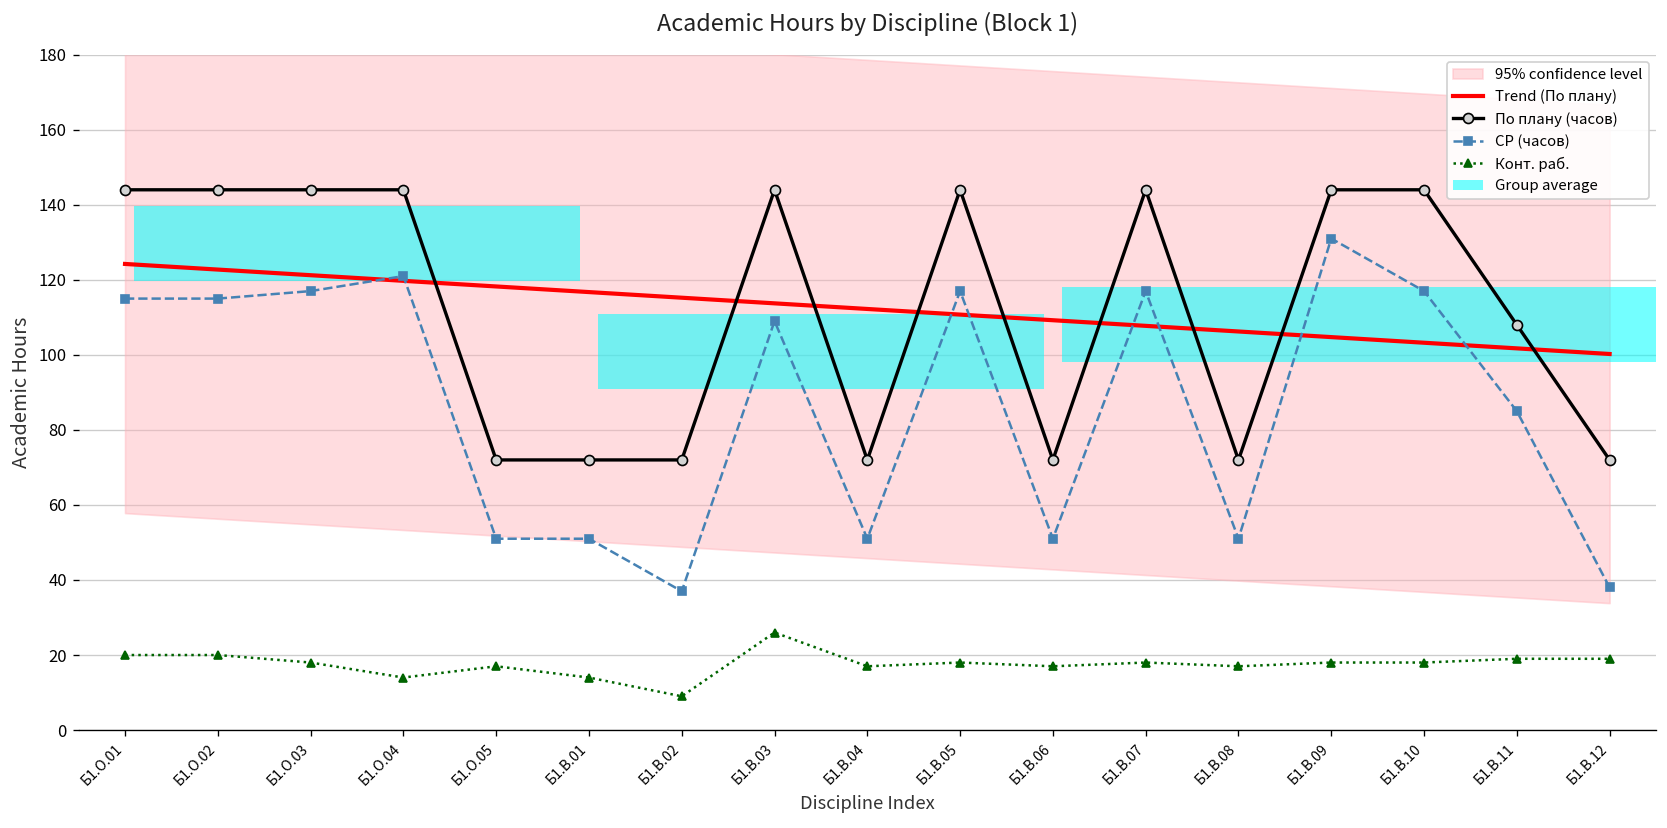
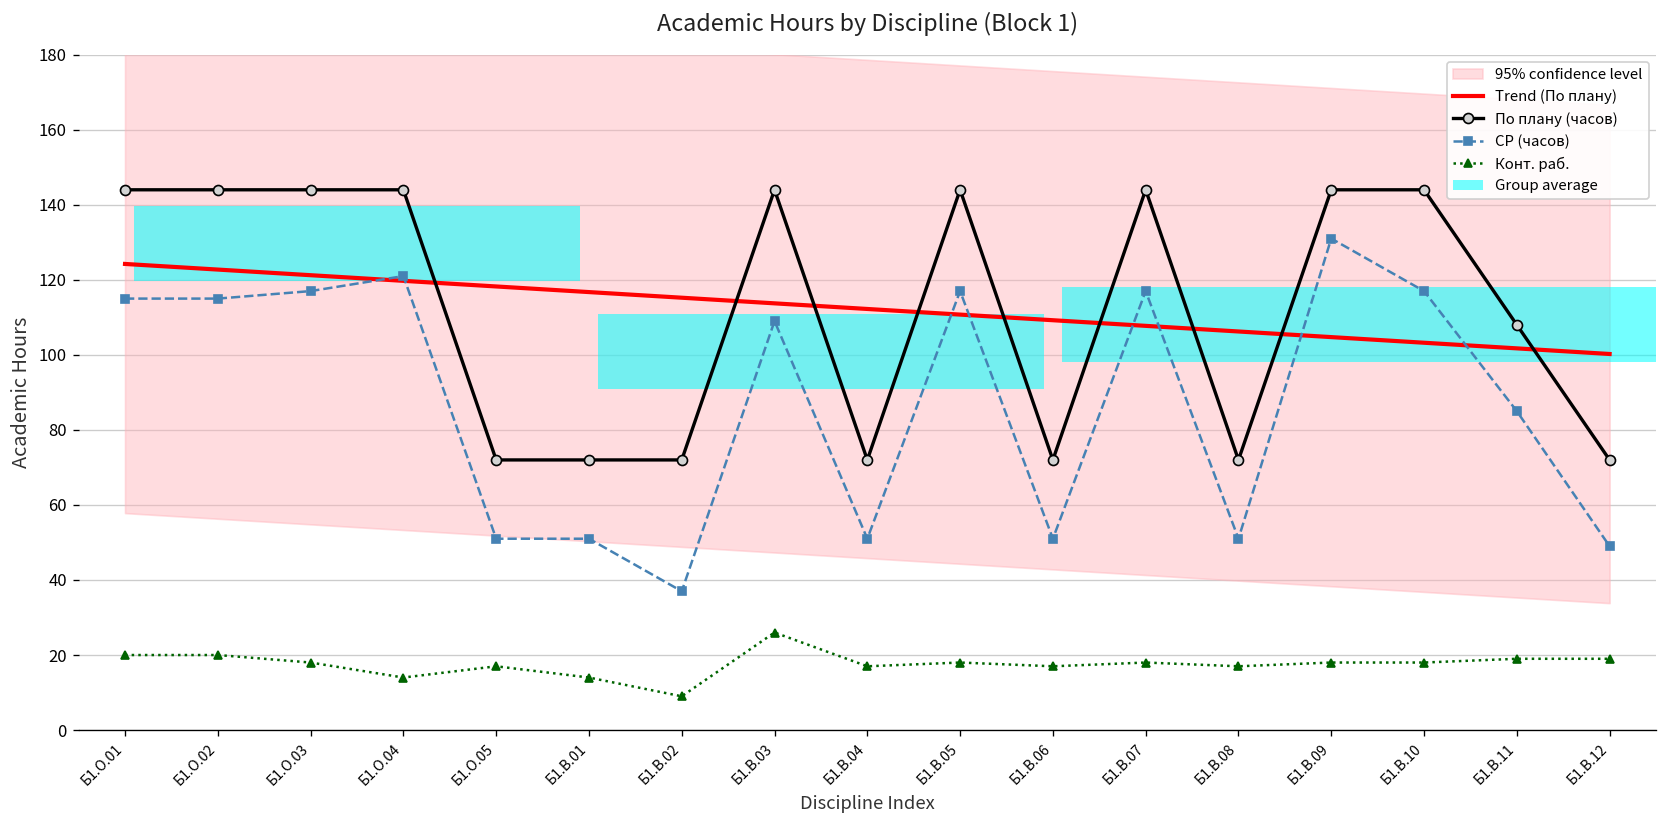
СР (часов), Б1.В.12: 38 -> 49
